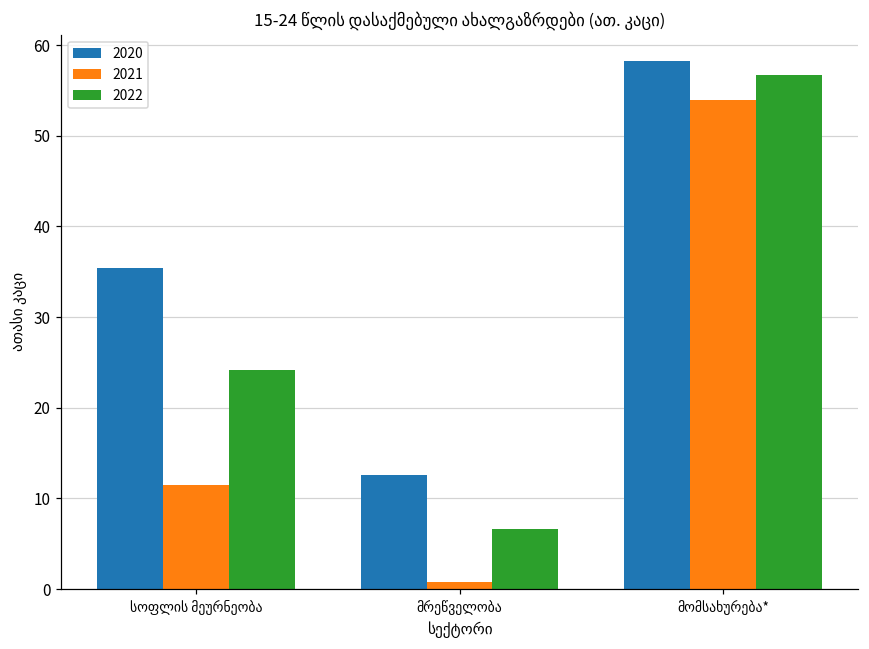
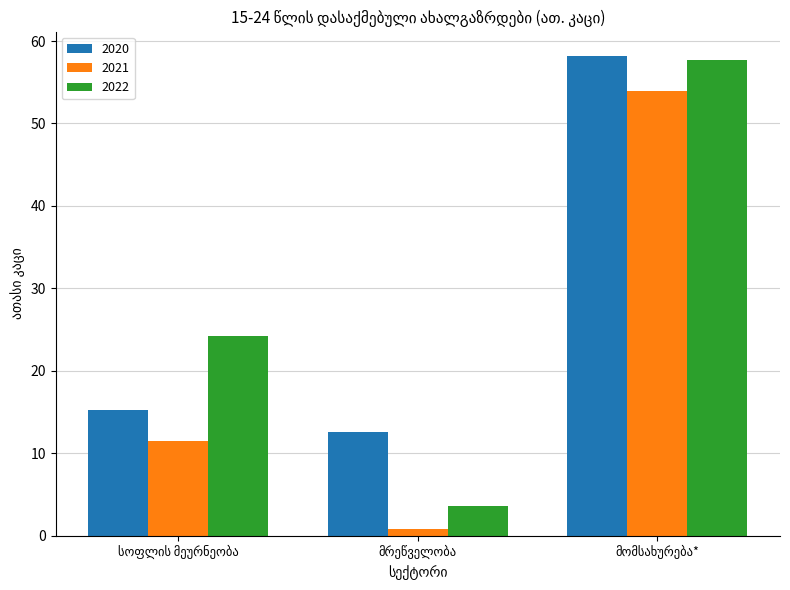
2020, სოფლის მეურნეობა: 35 -> 15
2022, მრეწველობა: 7 -> 4
2022, მომსახურება*: 57 -> 58
